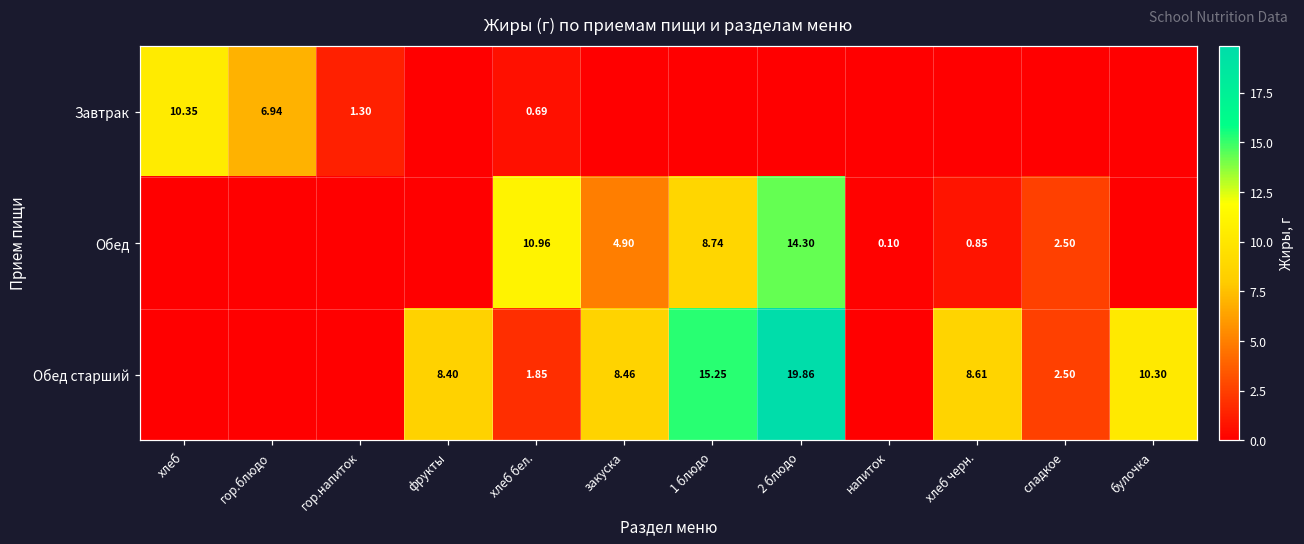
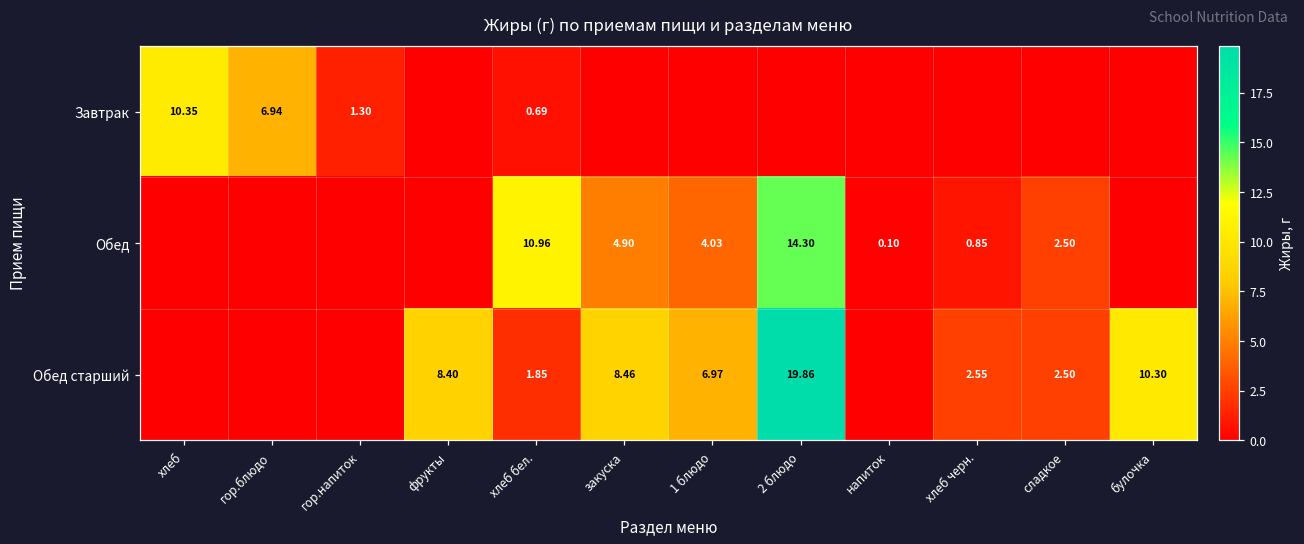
Обед, 1 блюдо: 8.74 -> 4.03
Обед старший, 1 блюдо: 15.25 -> 6.97
Обед старший, хлеб черн.: 8.61 -> 2.55
